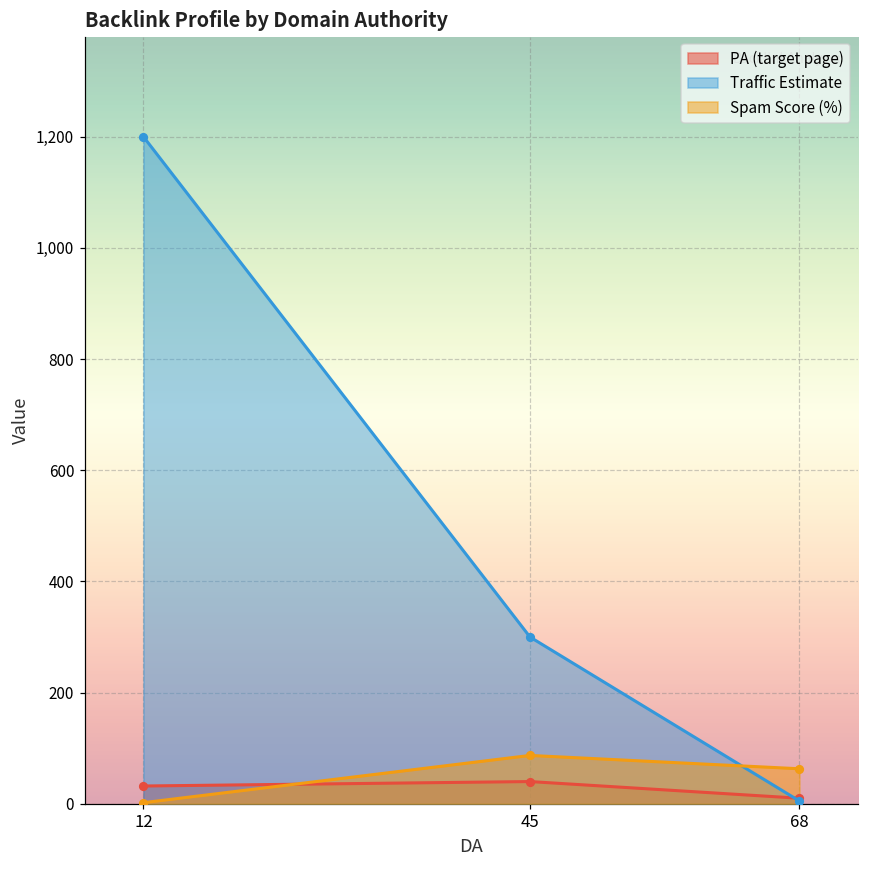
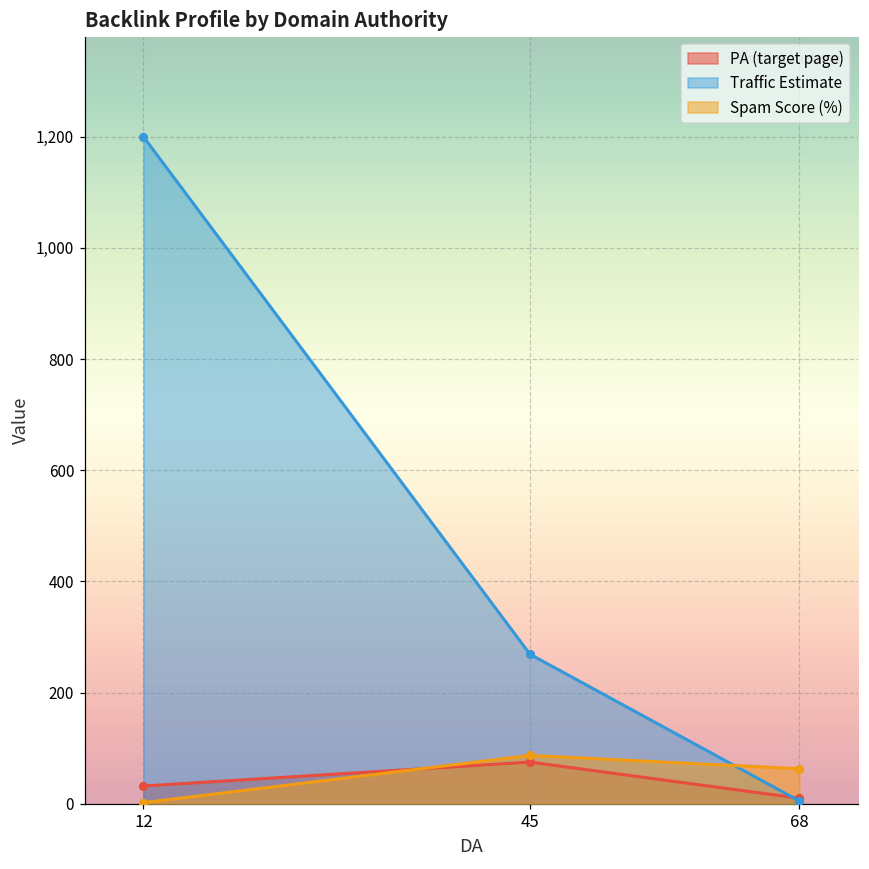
PA (target page), 45: 40 -> 80
Traffic Estimate, 45: 300 -> 270
